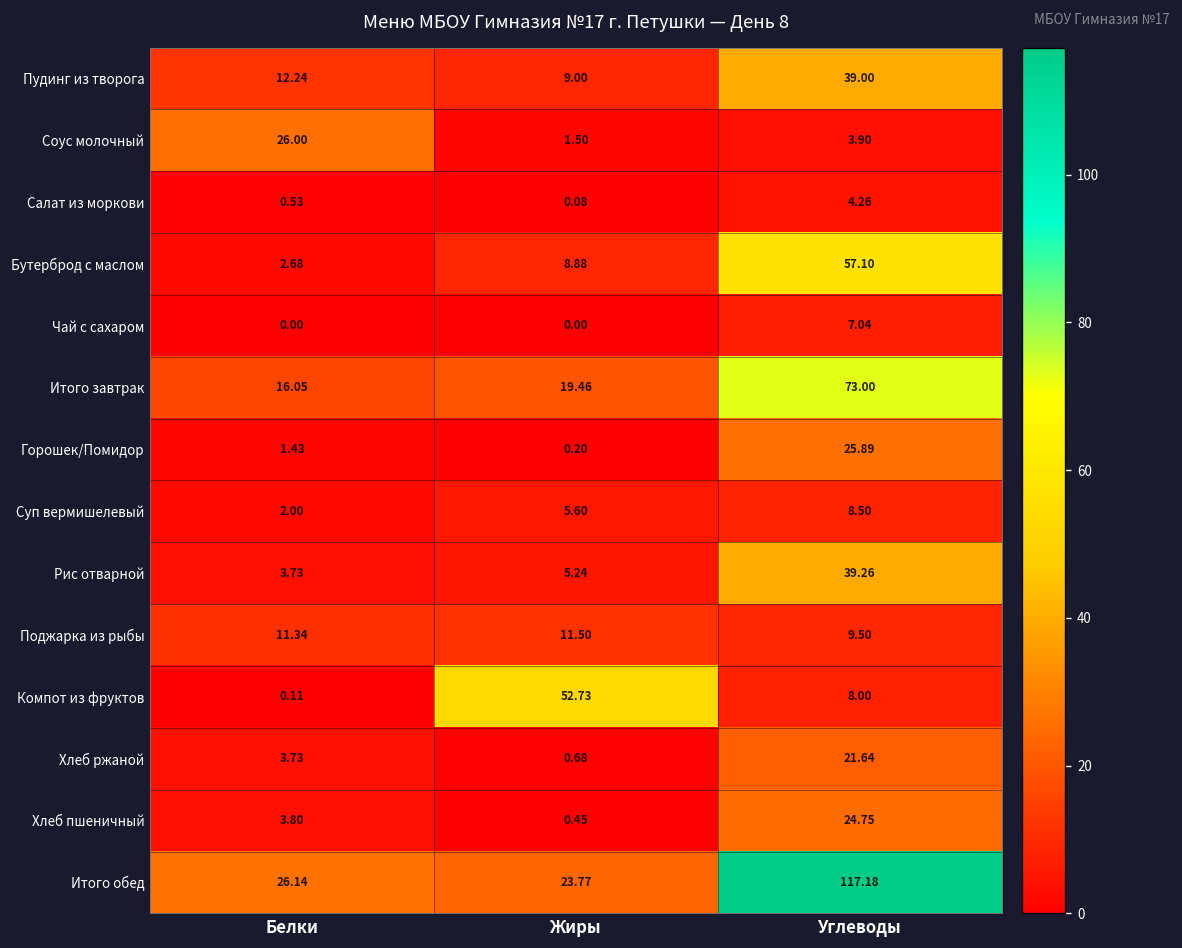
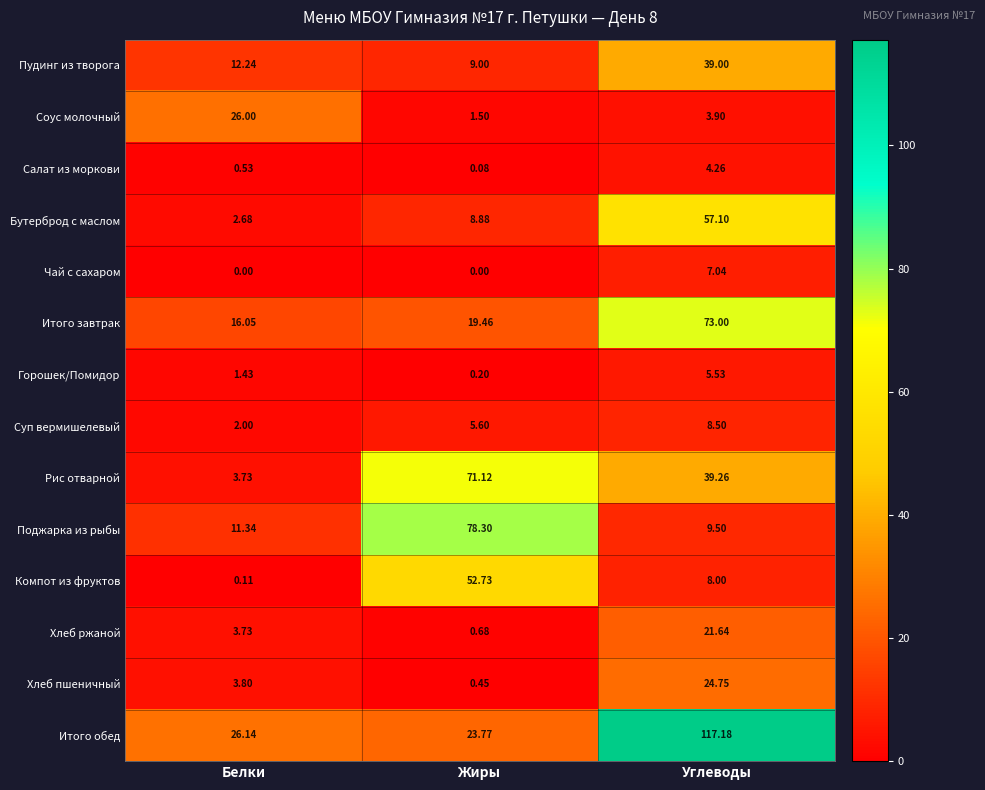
Горошек/Помидор, Углеводы: 25.89 -> 5.53
Рис отварной, Жиры: 5.24 -> 71.12
Поджарка из рыбы, Жиры: 11.50 -> 78.30
